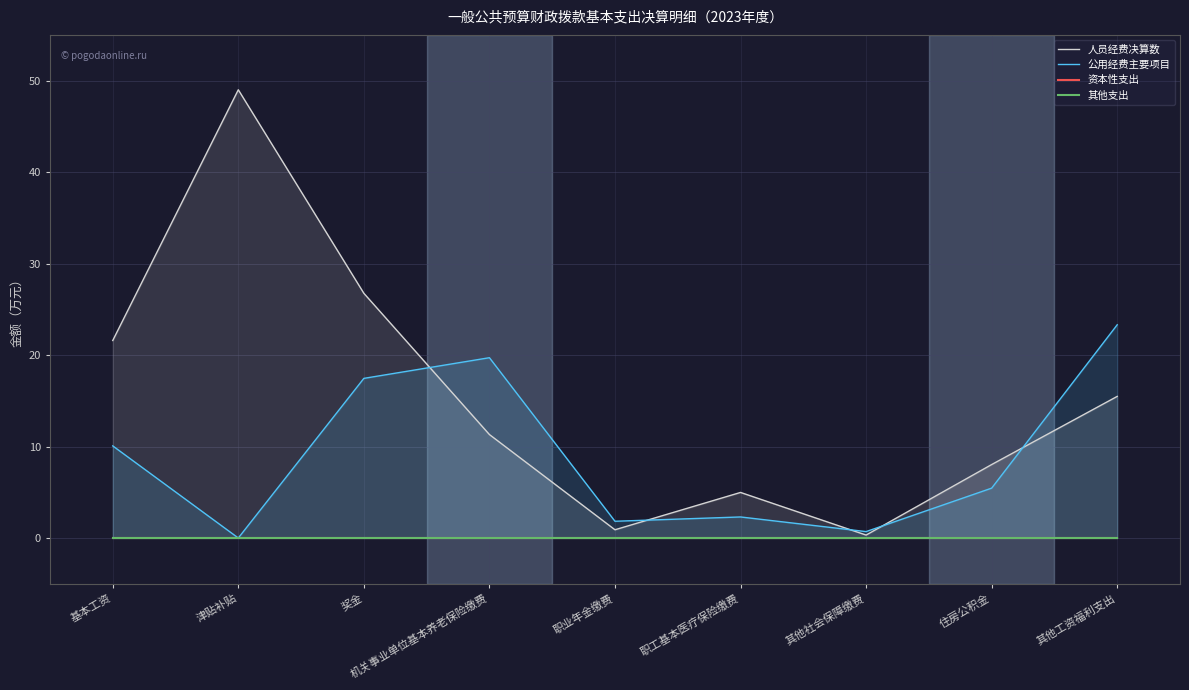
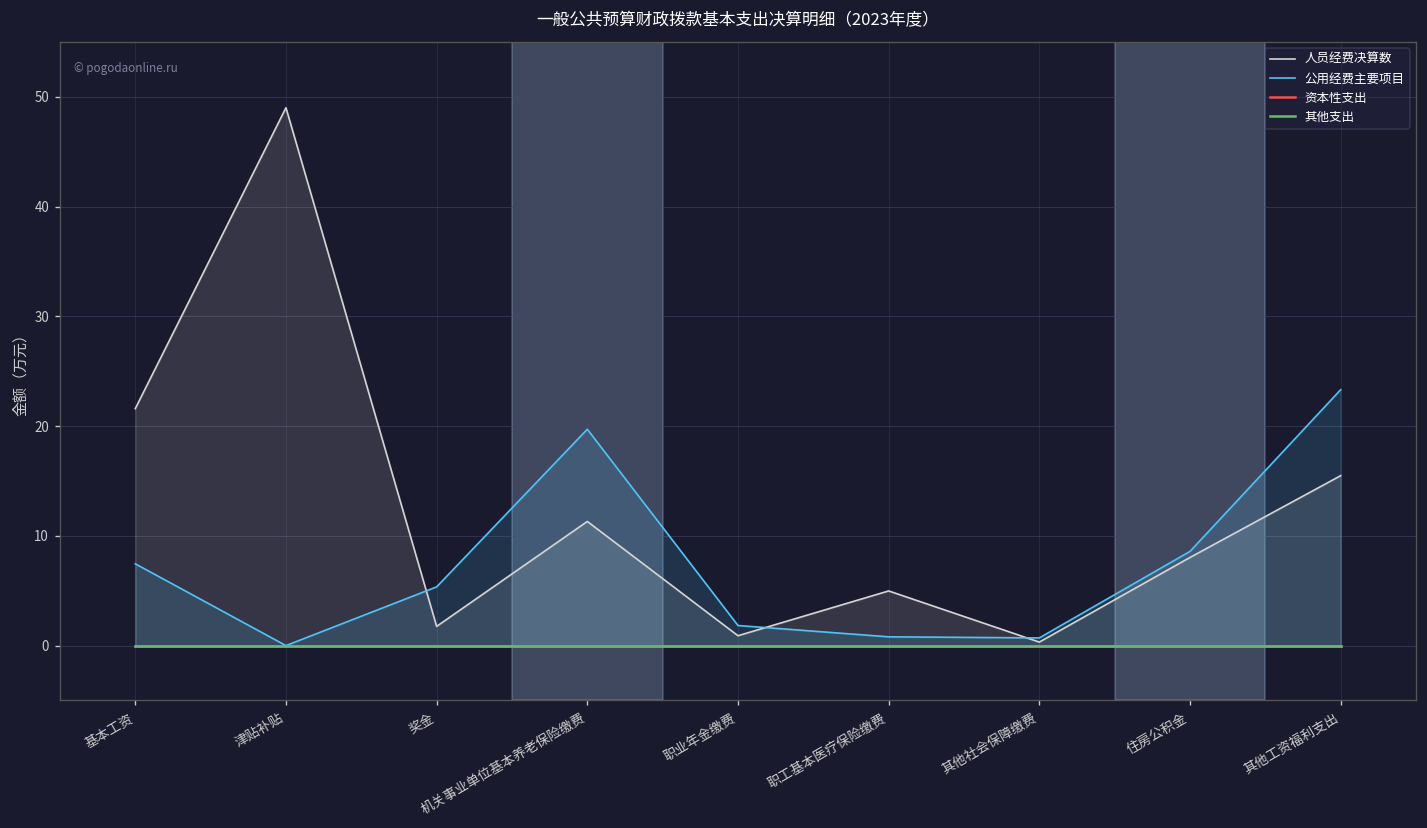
公用经费主要项目, 基本工资: 10 -> 7
人员经费决算数, 奖金: 27 -> 2
公用经费主要项目, 奖金: 17 -> 5
公用经费主要项目, 职工基本医疗保险缴费: 2 -> 1
公用经费主要项目, 住房公积金: 5 -> 9
